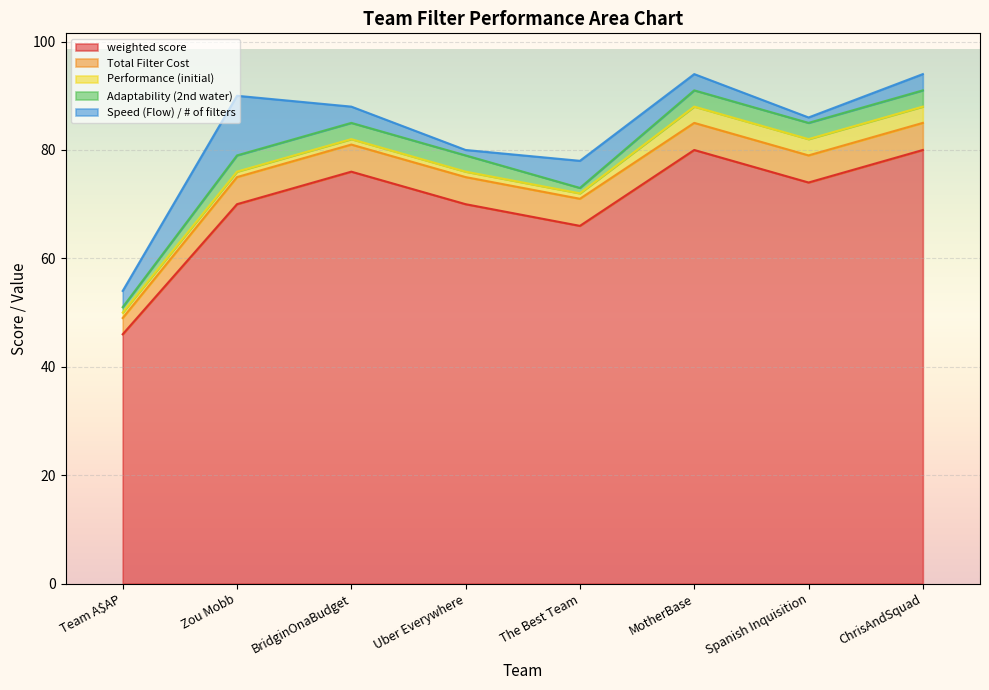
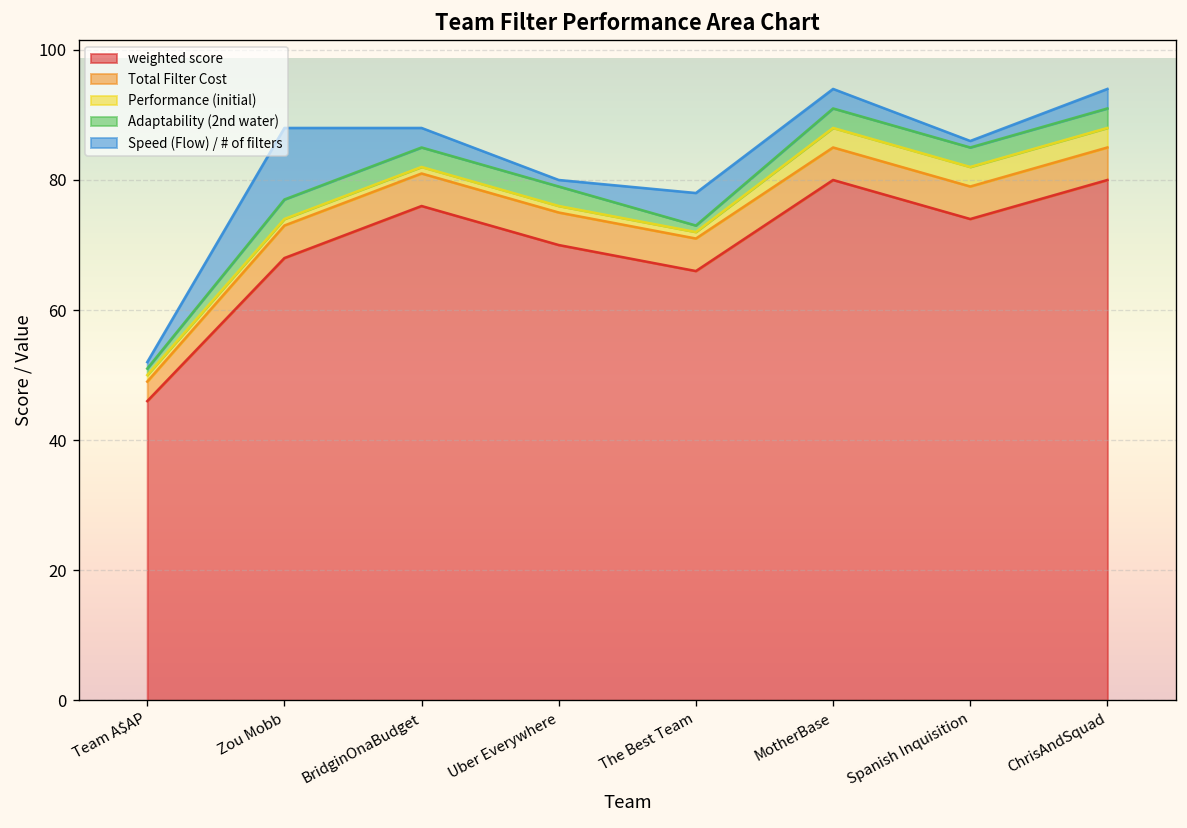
Speed (Flow) / # of filters, Team A$AP: 3 -> 1
weighted score, Zou Mobb: 70 -> 68
